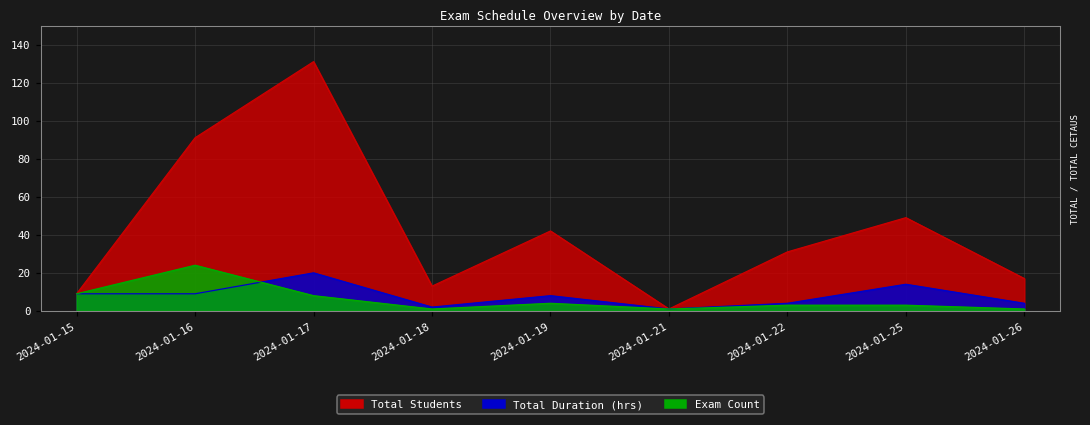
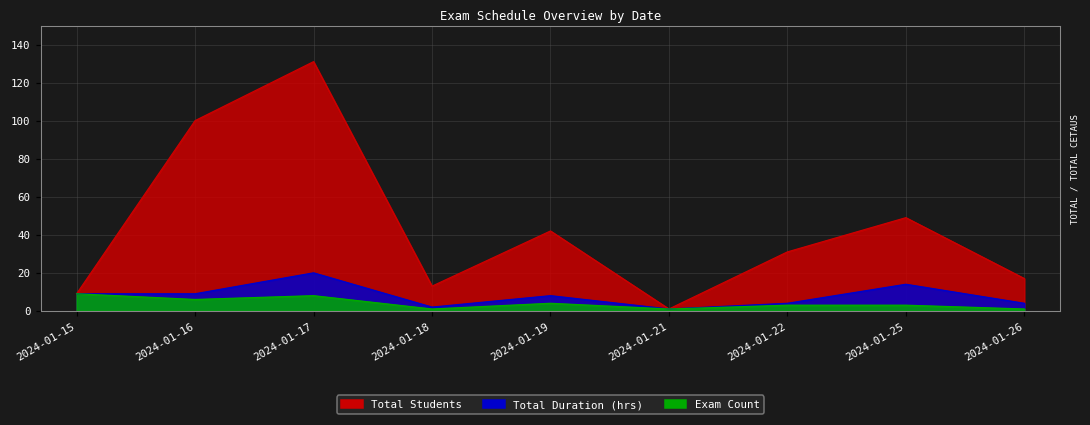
Total Students, 2024-01-16: 91 -> 100
Exam Count, 2024-01-16: 24 -> 6
